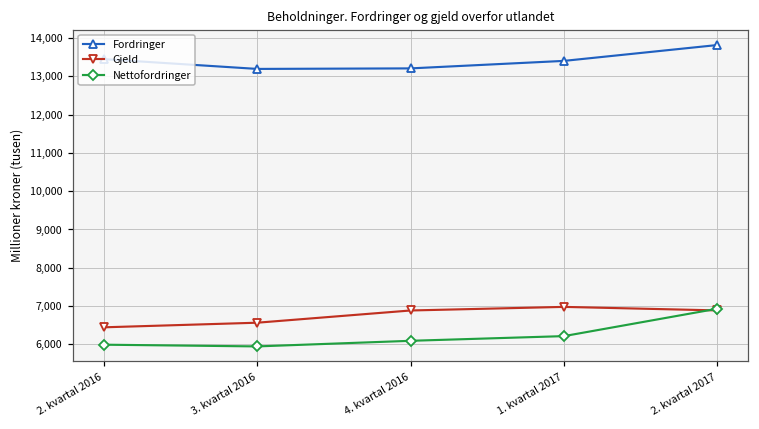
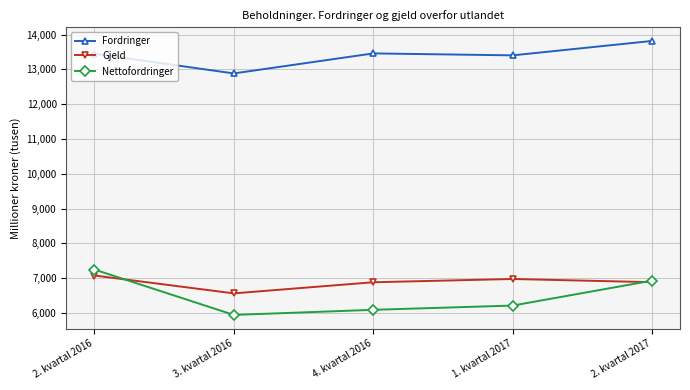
Gjeld, 2. kvartal 2016: 6,400 -> 7,100
Nettofordringer, 2. kvartal 2016: 6,000 -> 7,300
Fordringer, 3. kvartal 2016: 13,200 -> 12,900
Fordringer, 4. kvartal 2016: 13,200 -> 13,500
